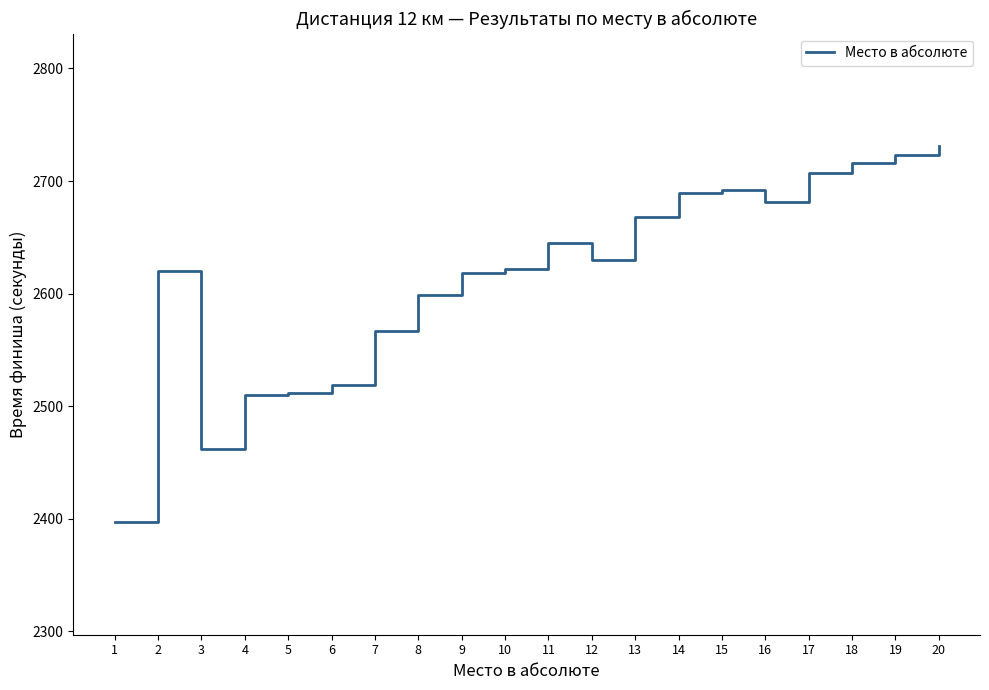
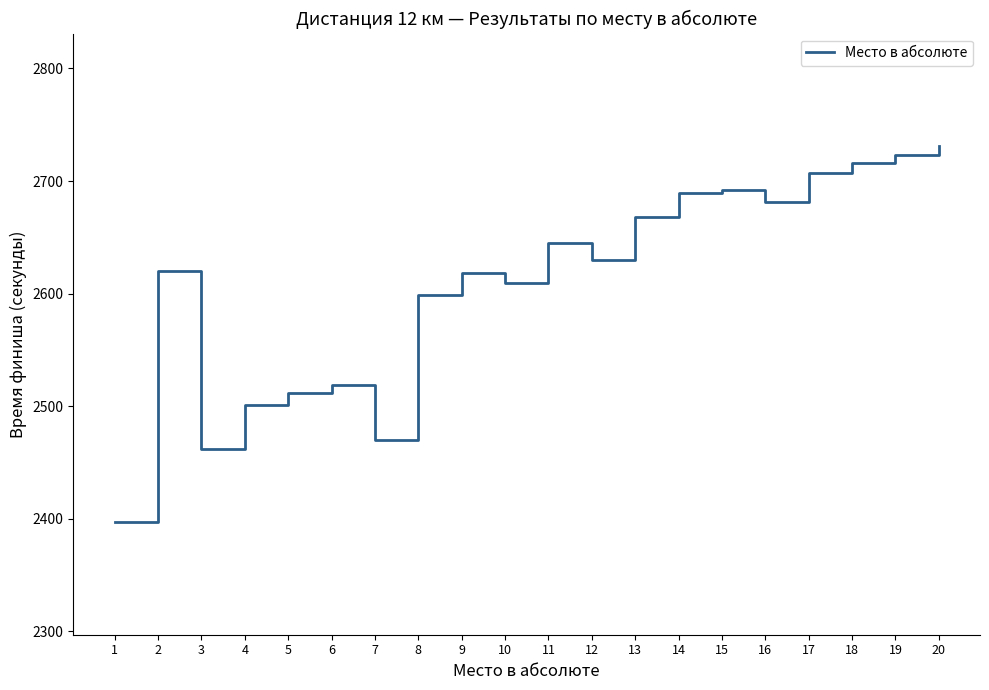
4: 2510 -> 2501
7: 2567 -> 2470
10: 2622 -> 2609
